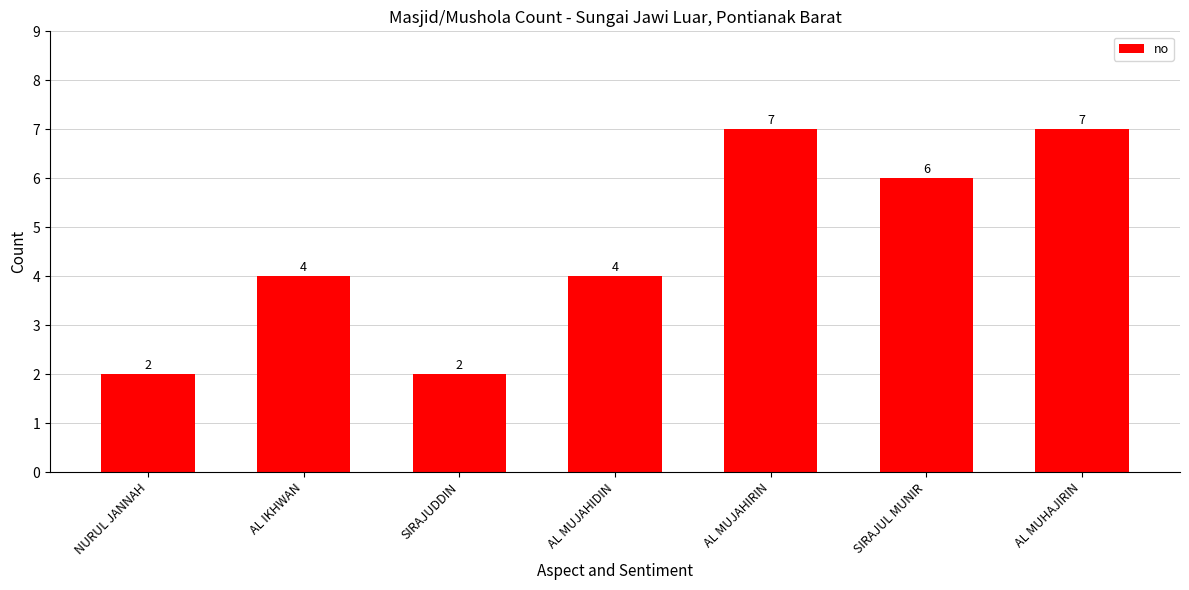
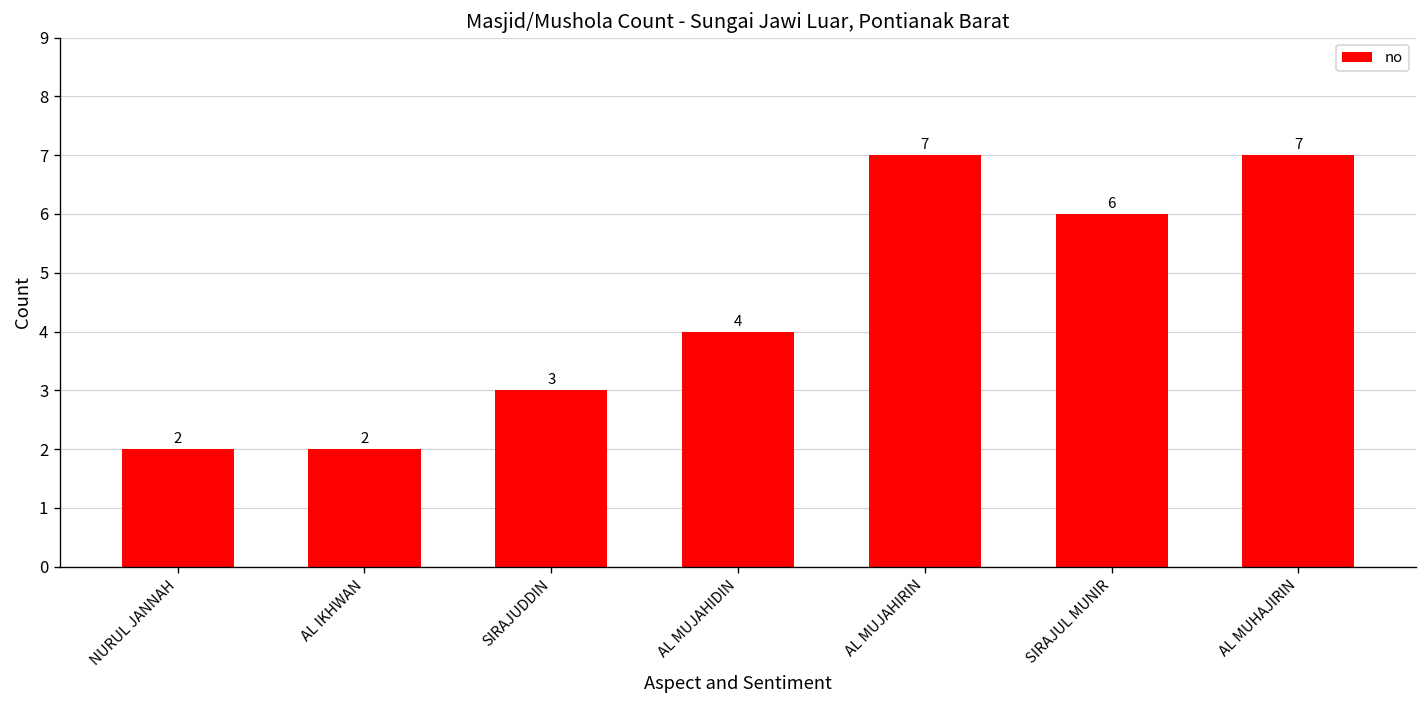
AL IKHWAN: 4 -> 2
SIRAJUDDIN: 2 -> 3
